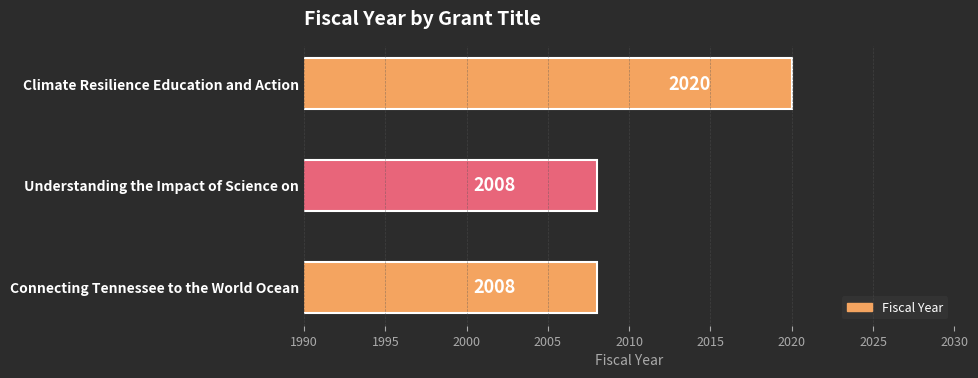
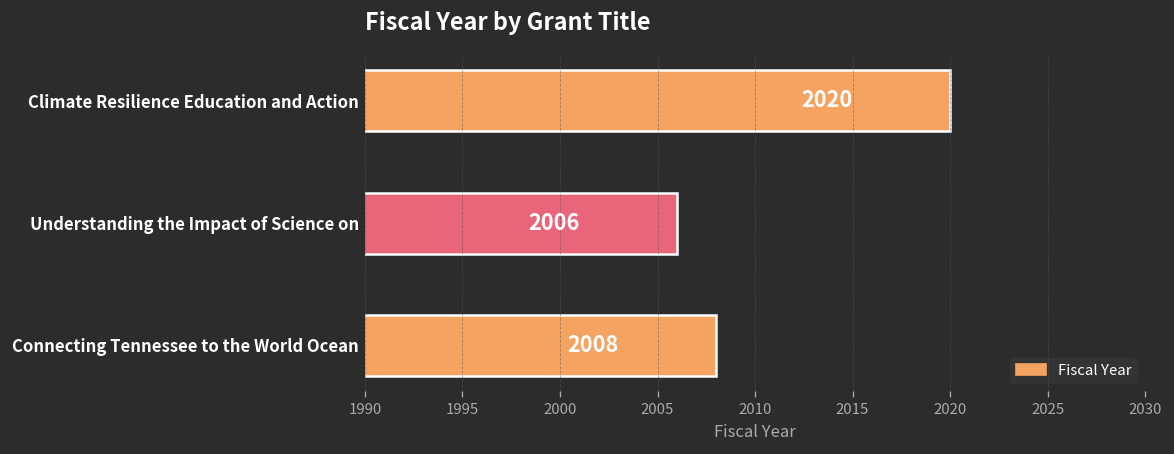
Understanding the Impact of Science on: 2008 -> 2006
